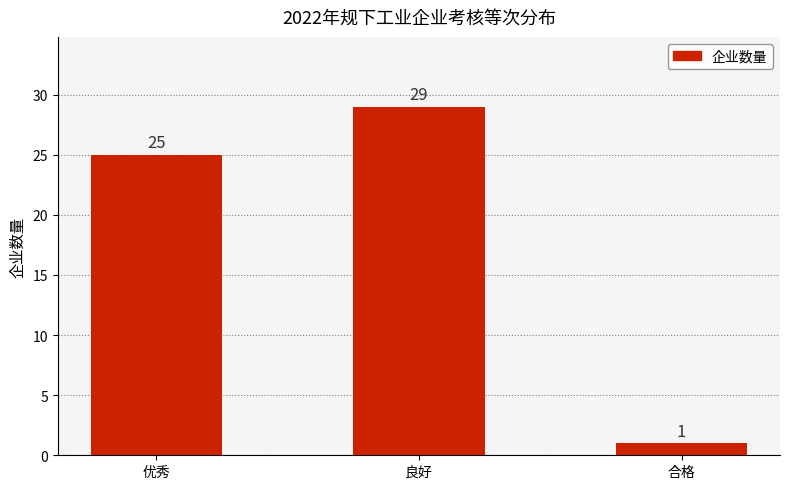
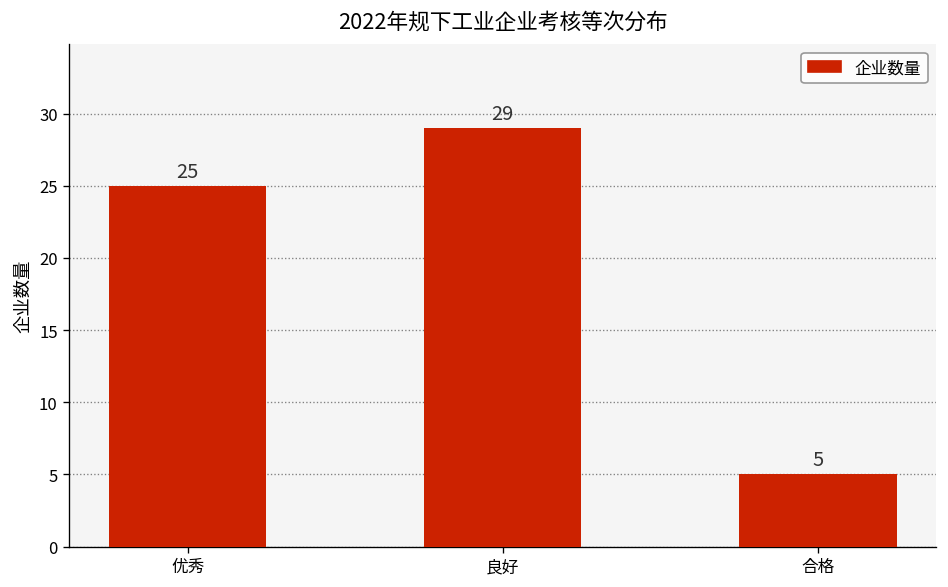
合格: 1 -> 5
